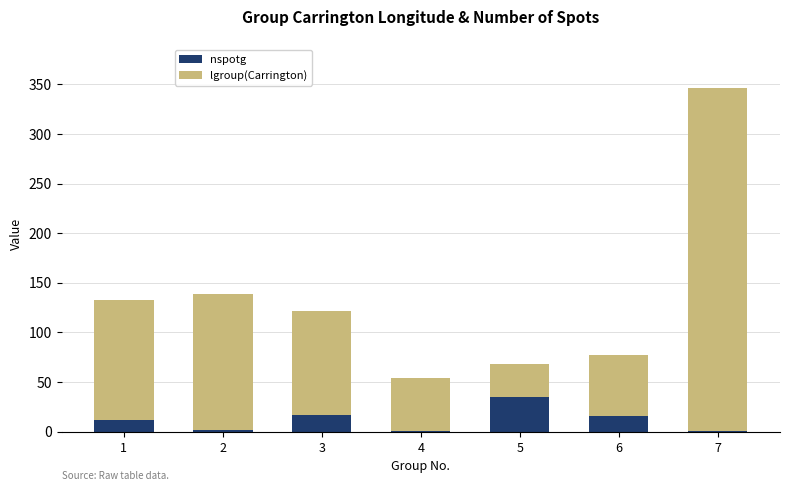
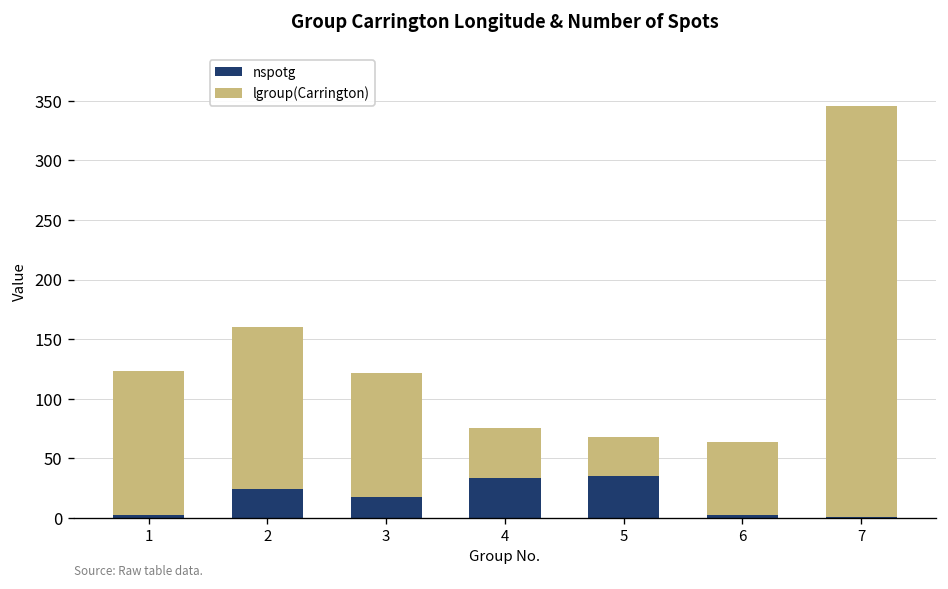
nspotg, 1: 10 -> 0
nspotg, 2: 0 -> 20
nspotg, 4: 0 -> 30
lgroup(Carrington), 4: 50 -> 40
nspotg, 6: 20 -> 0
